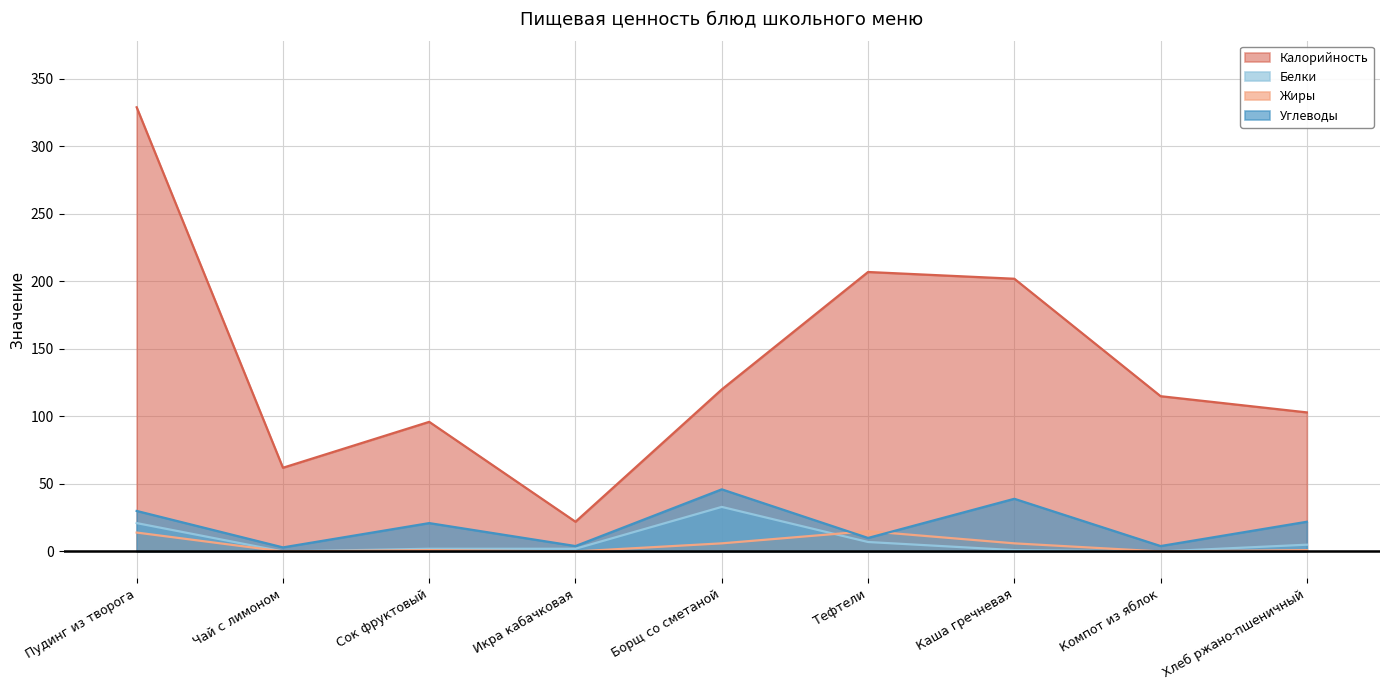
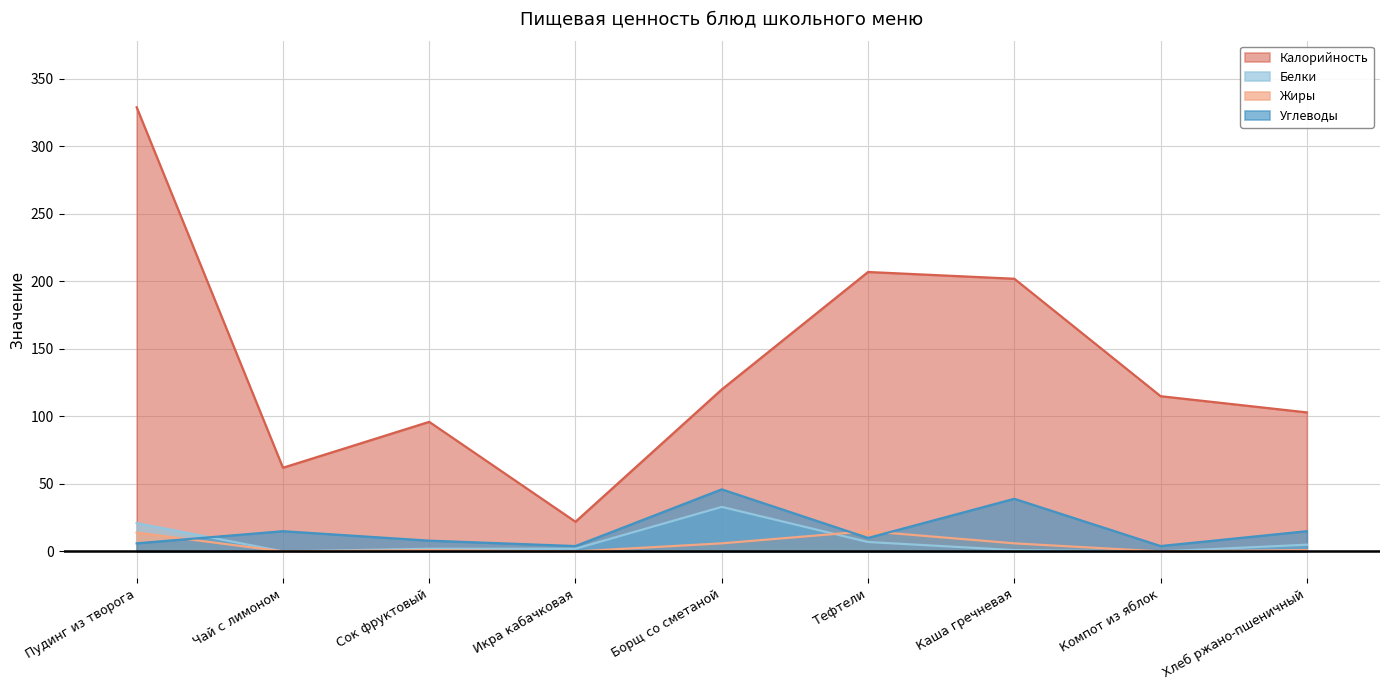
Углеводы, Пудинг из творога: 30 -> 6
Углеводы, Чай с лимоном: 3 -> 15
Углеводы, Сок фруктовый: 21 -> 8
Углеводы, Хлеб ржано-пшеничный: 22 -> 15
